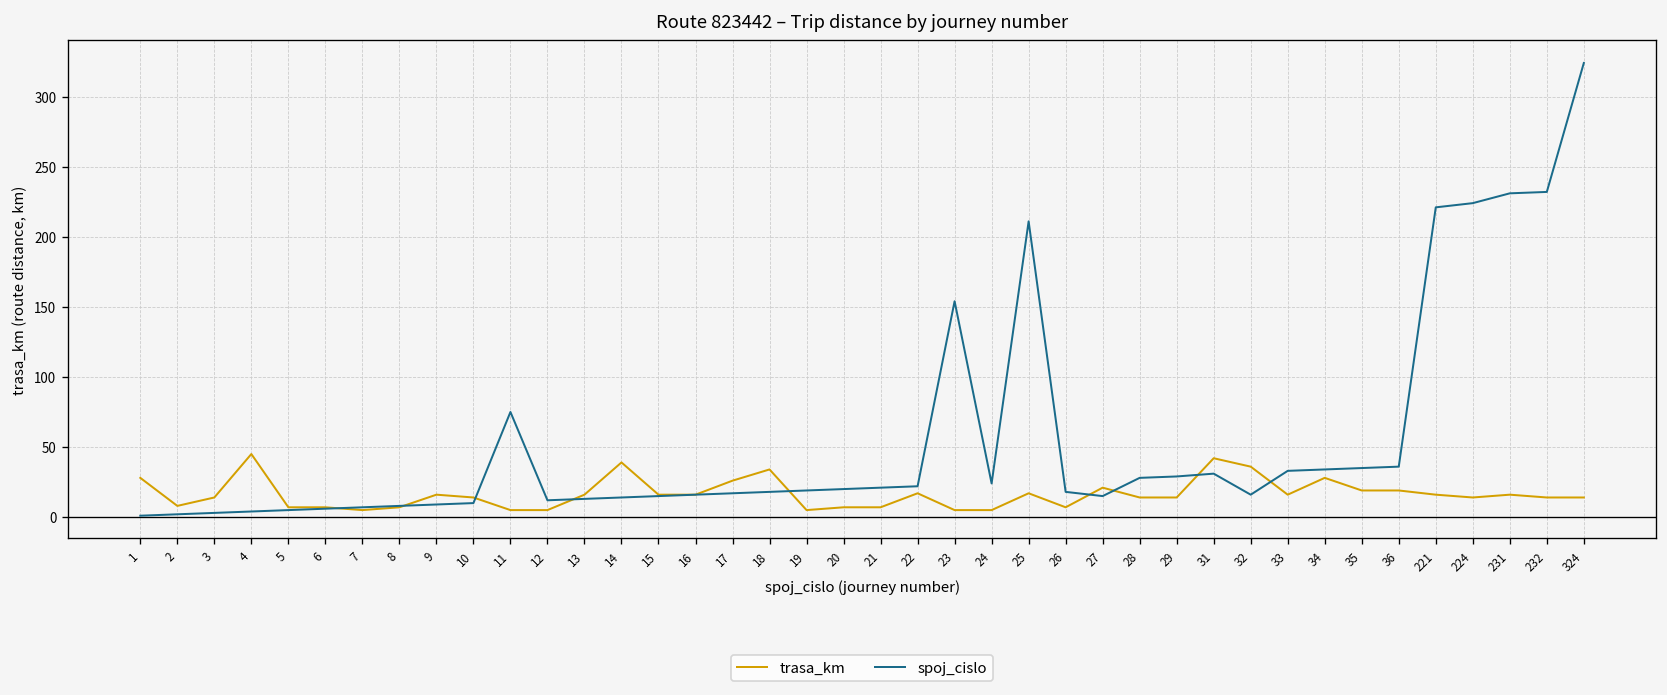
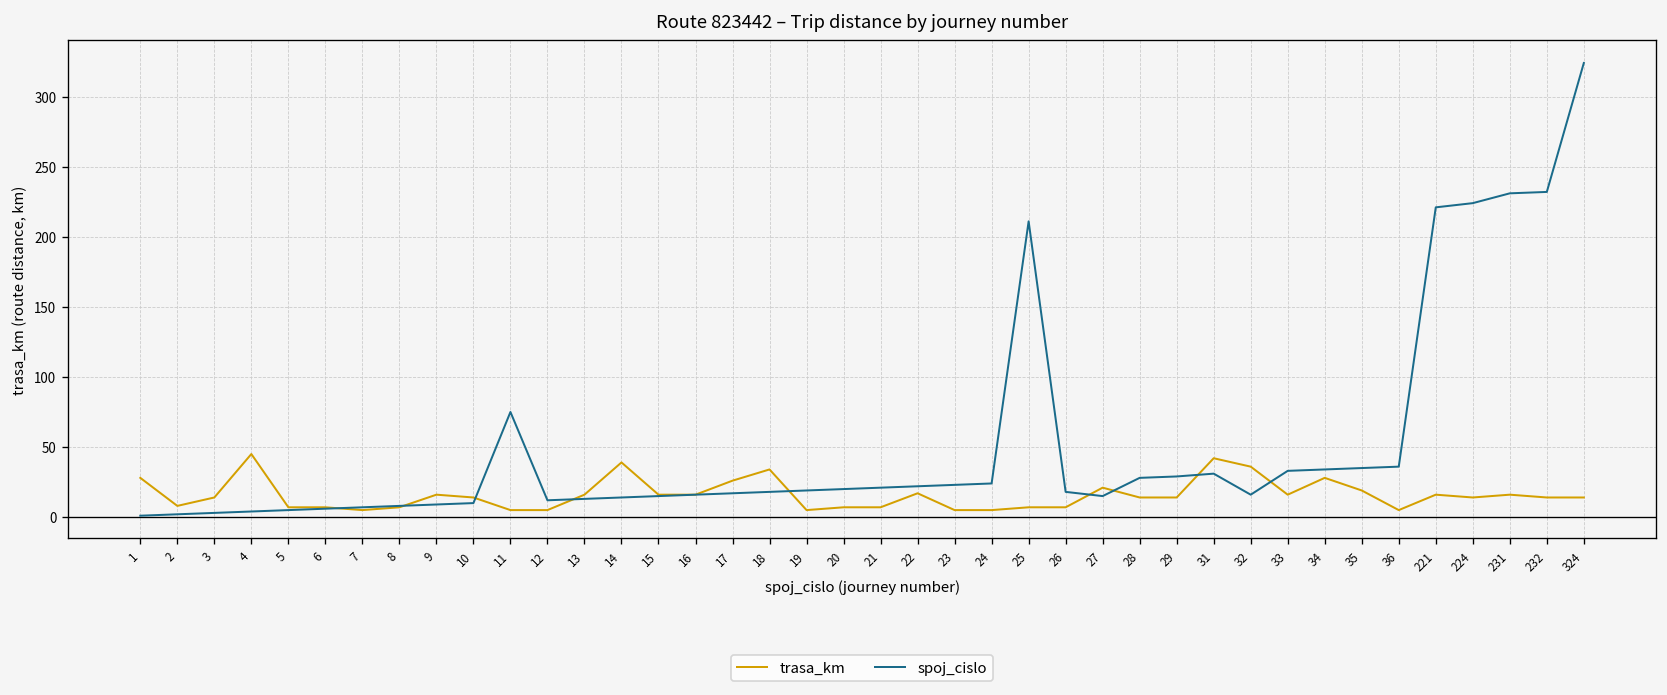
spoj_cislo, 23: 154 -> 23
trasa_km, 25: 17 -> 7
trasa_km, 36: 19 -> 5
